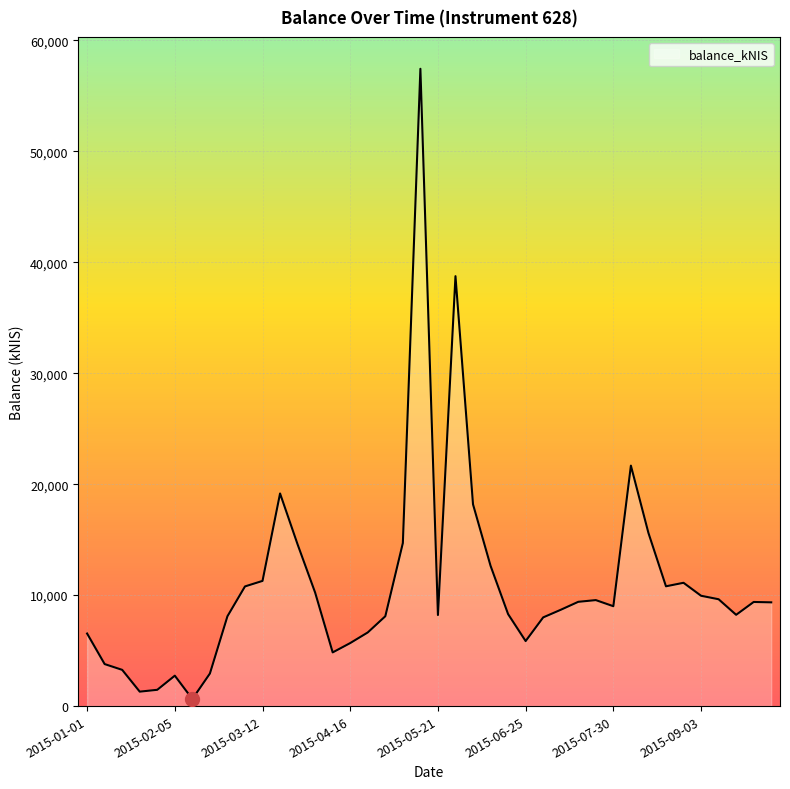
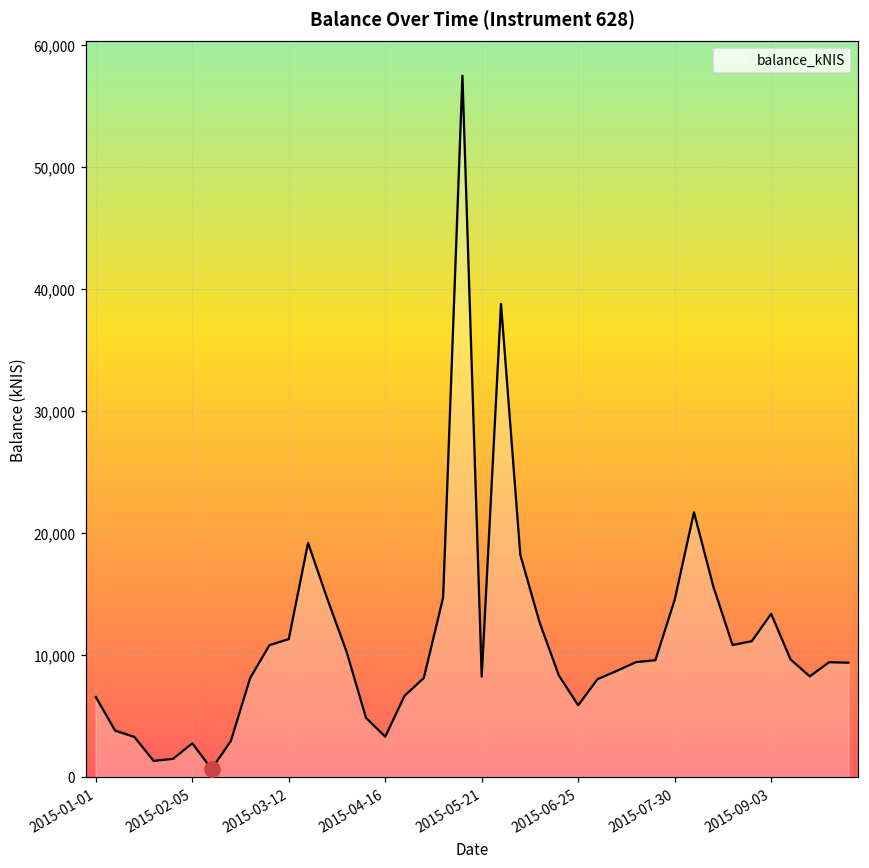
balance_kNIS, 2015-04-16: 5,700 -> 3,300
balance_kNIS, 2015-07-30: 9,000 -> 14,500
balance_kNIS, 2015-09-03: 9,900 -> 13,400
